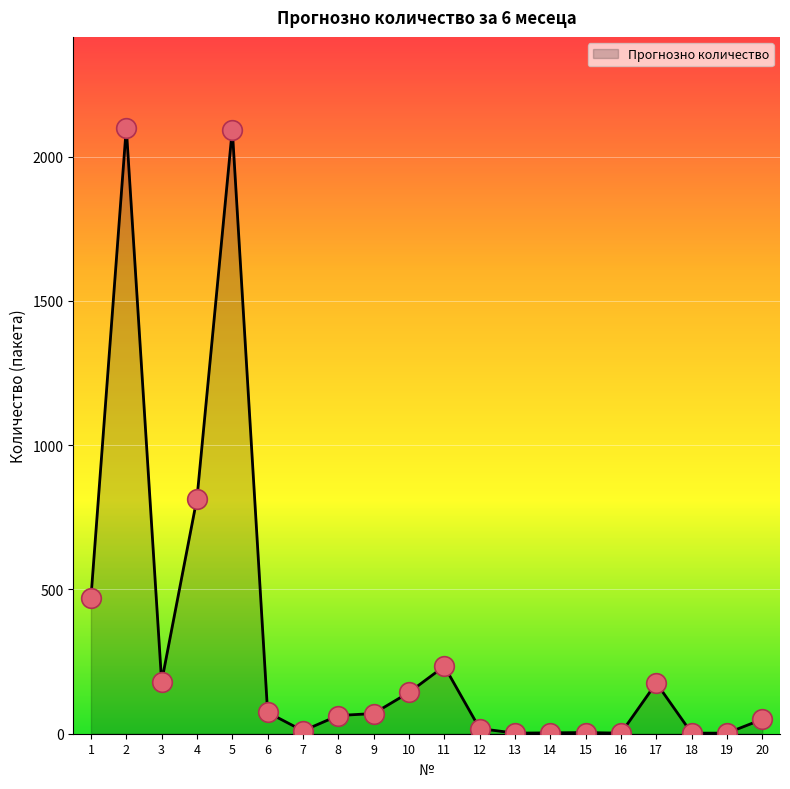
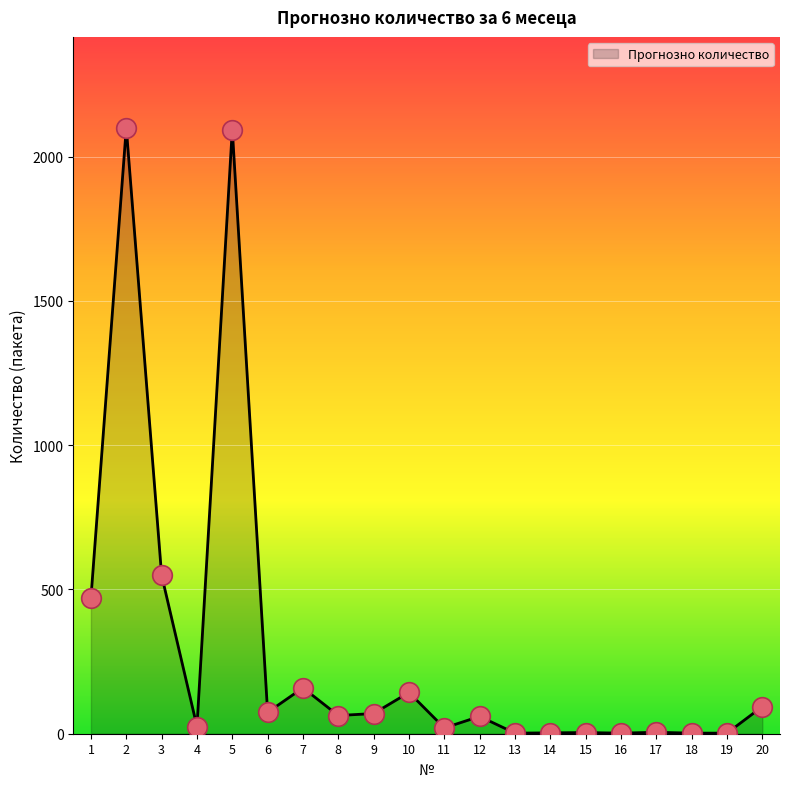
3: 180 -> 550
4: 820 -> 30
7: 10 -> 160
11: 230 -> 20
12: 20 -> 60
17: 180 -> 10
20: 50 -> 90
